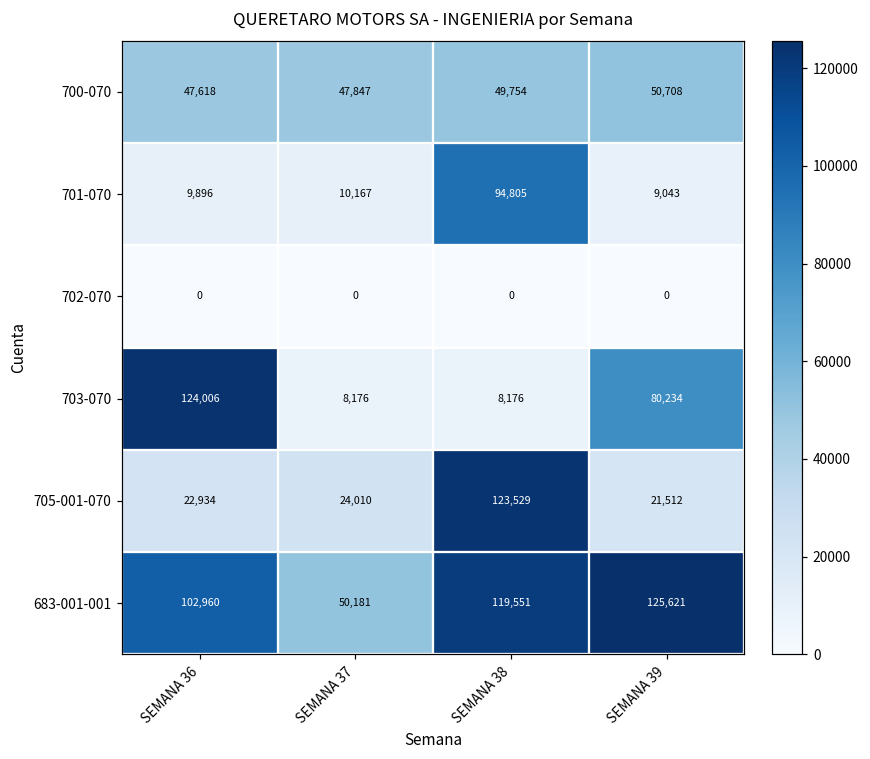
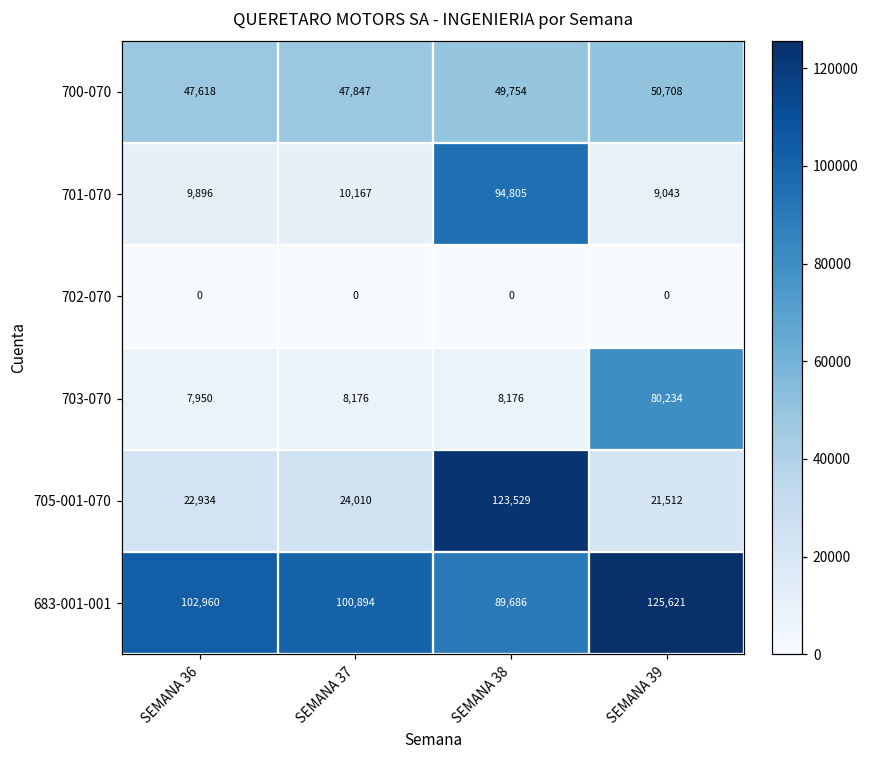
703-070, SEMANA 36: 124,006 -> 7,950
683-001-001, SEMANA 37: 50,181 -> 100,894
683-001-001, SEMANA 38: 119,551 -> 89,686
